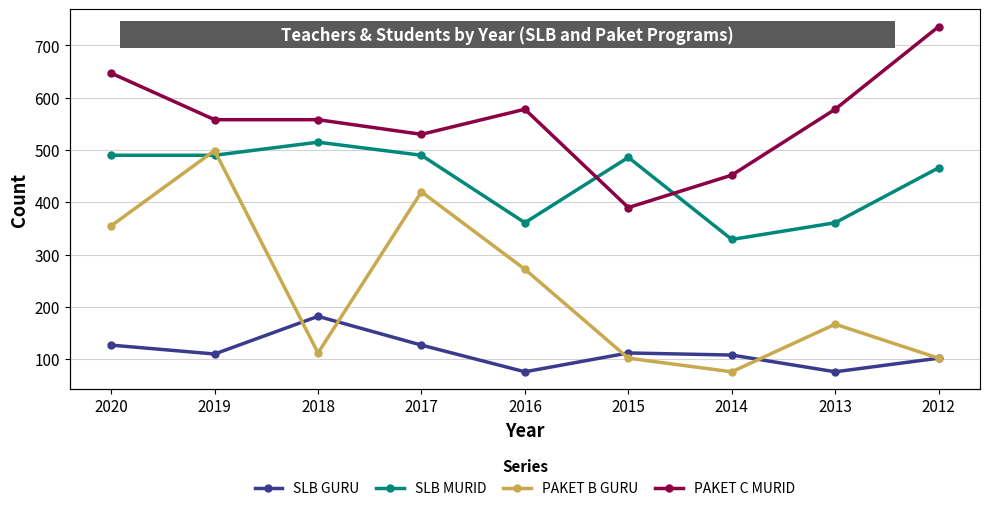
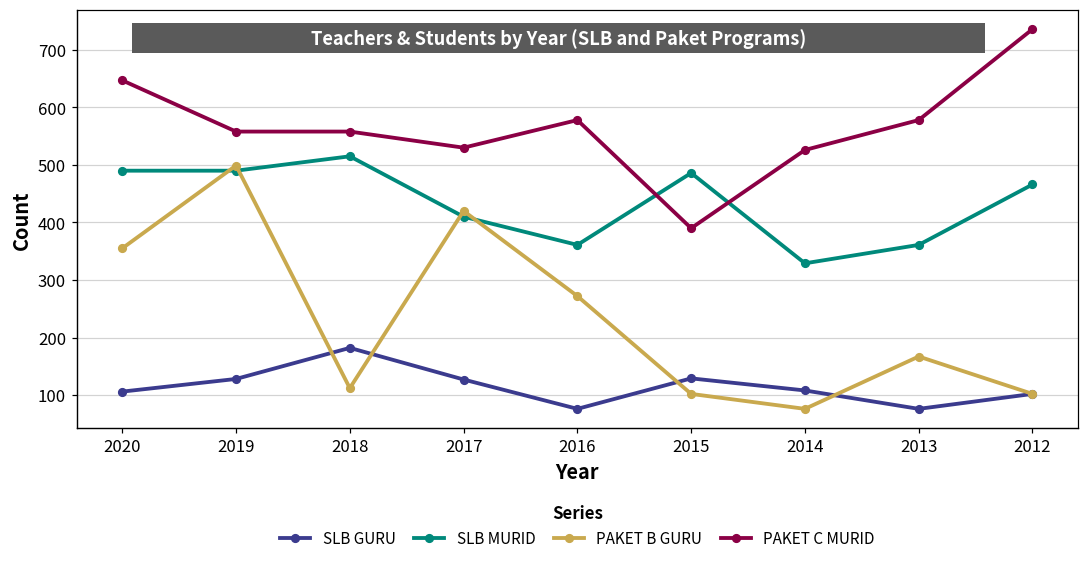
SLB GURU, 2020: 130 -> 110
SLB GURU, 2019: 110 -> 130
SLB MURID, 2017: 490 -> 410
SLB GURU, 2015: 110 -> 130
PAKET C MURID, 2014: 450 -> 530
